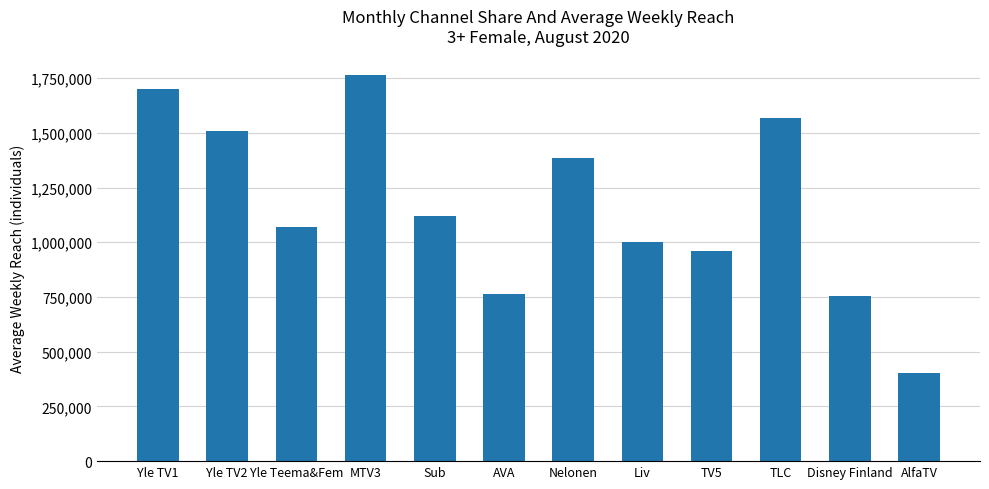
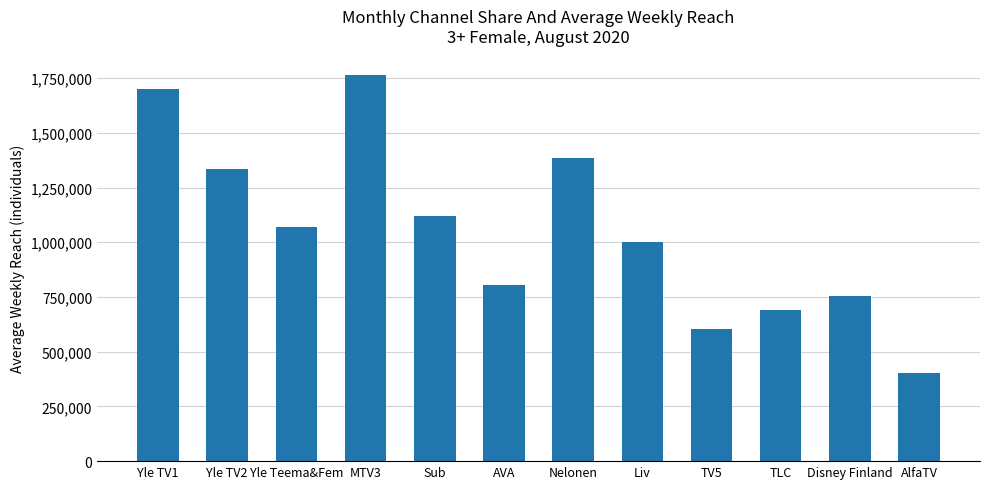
Yle TV2: 1,510,000 -> 1,340,000
AVA: 760,000 -> 800,000
TV5: 960,000 -> 600,000
TLC: 1,570,000 -> 690,000
